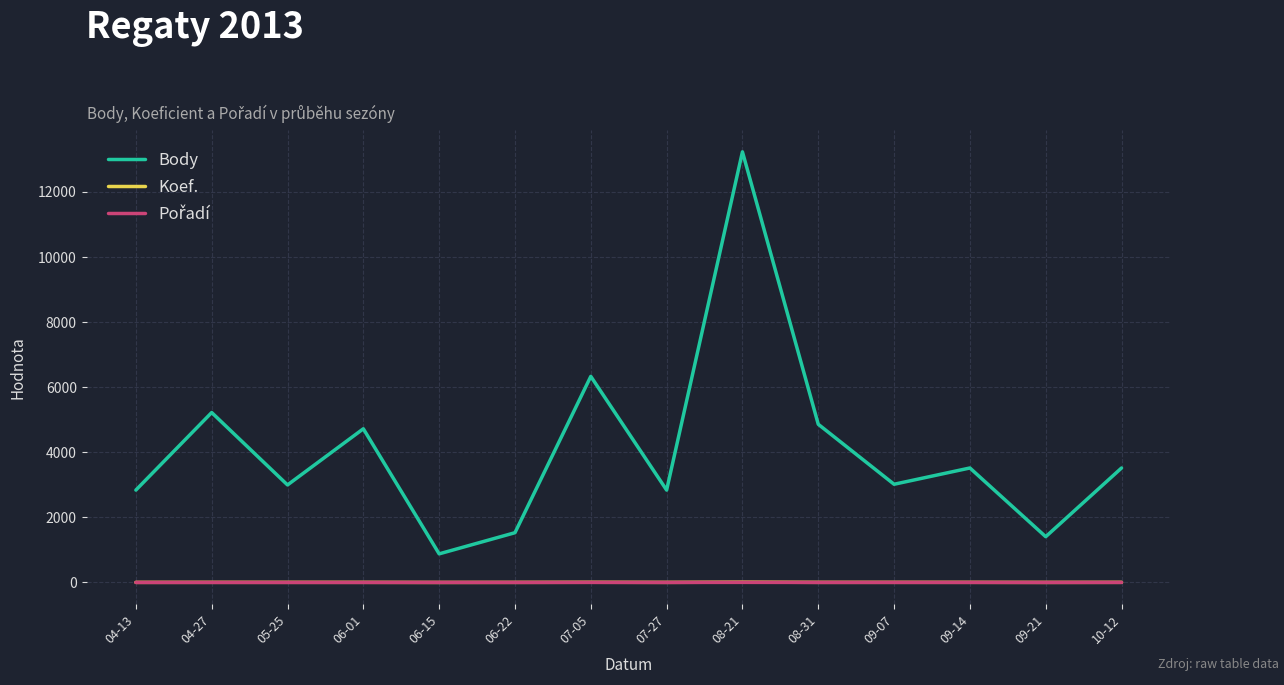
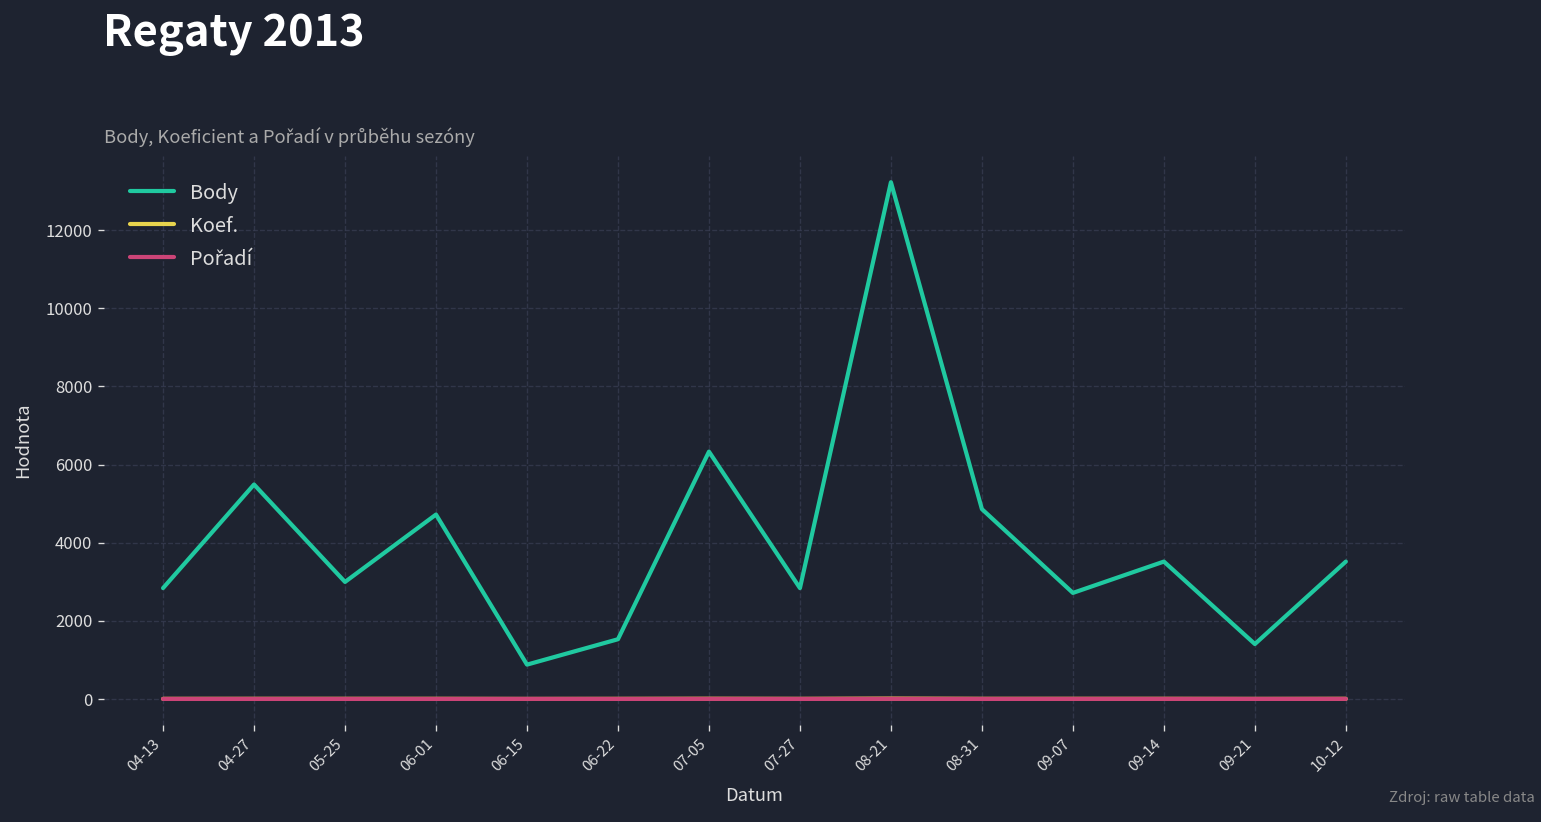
Body, 04-27: 5200 -> 5500
Body, 09-07: 3000 -> 2700
